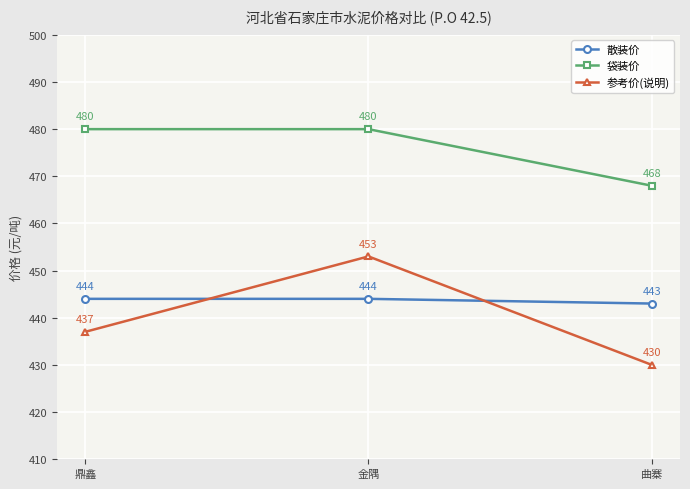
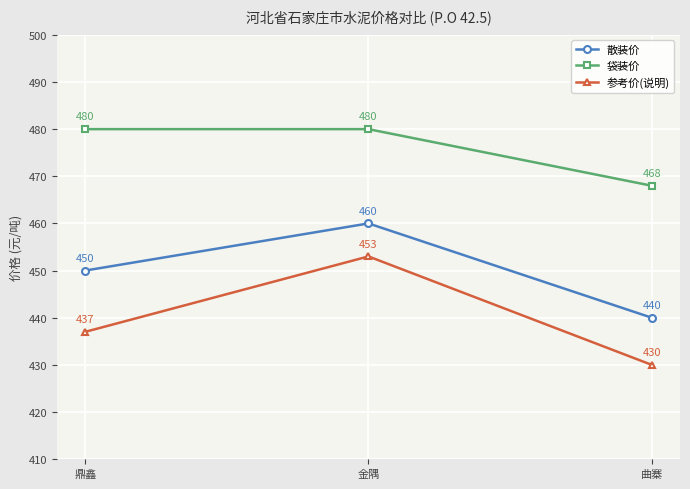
散装价, 鼎鑫: 444 -> 450
散装价, 金隅: 444 -> 460
散装价, 曲寨: 443 -> 440
